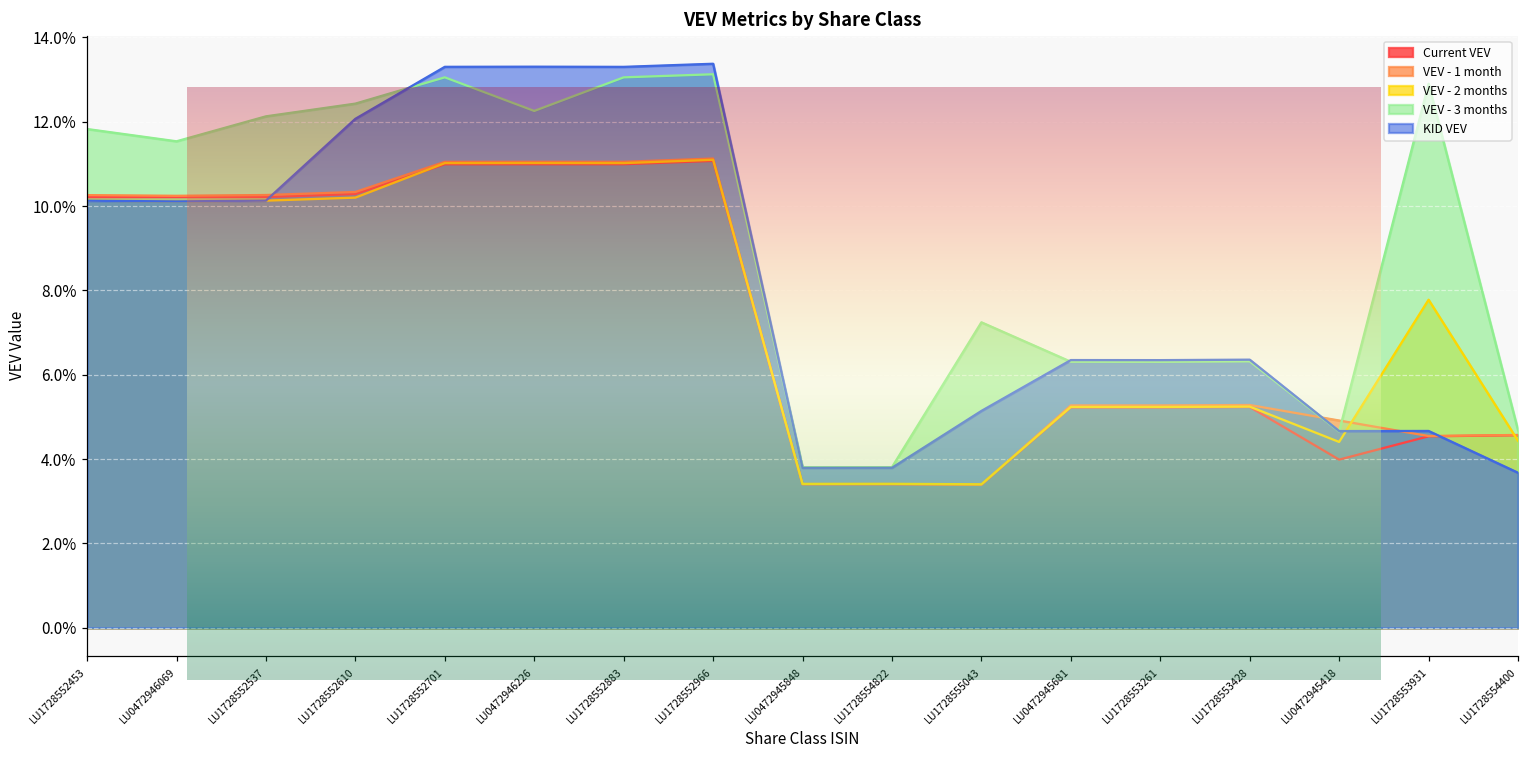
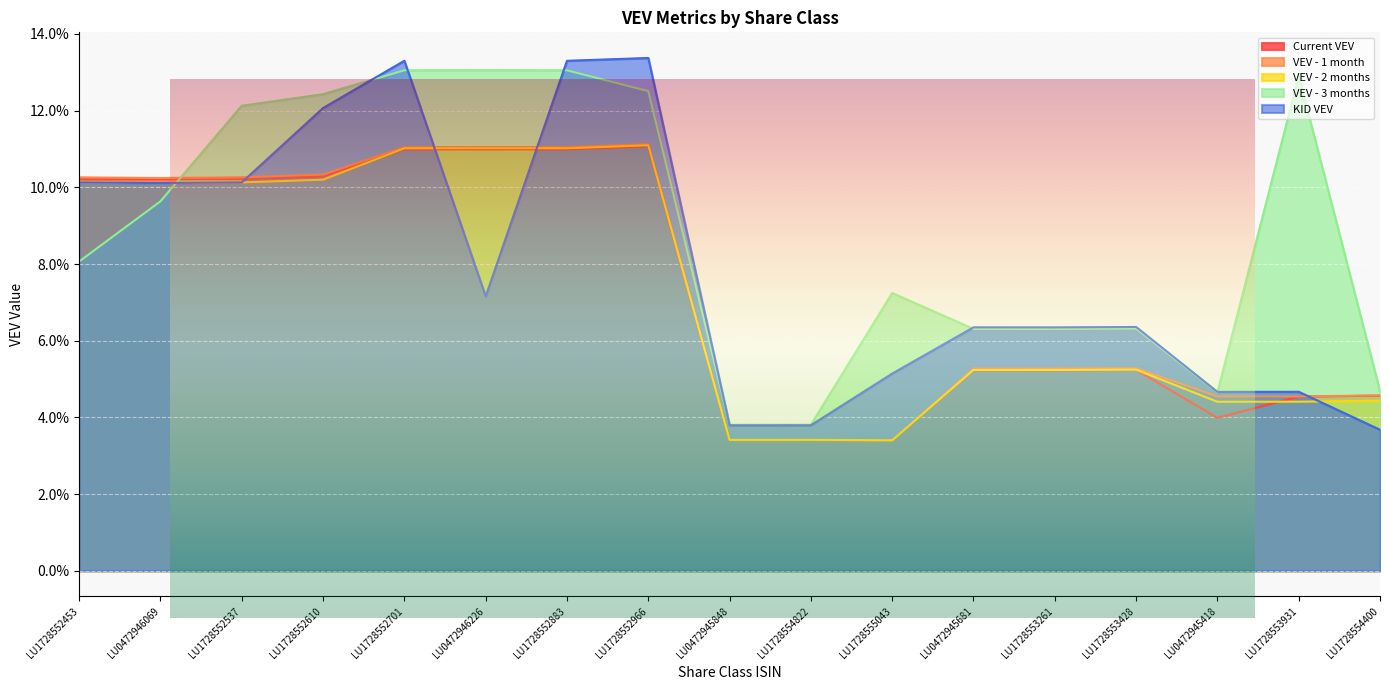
VEV Metrics by Share Class, VEV - 3 months, LU1728552453: 11.8% -> 8.1%
VEV Metrics by Share Class, VEV - 3 months, LU0472946069: 11.5% -> 9.6%
VEV Metrics by Share Class, VEV - 3 months, LU0472946226: 12.3% -> 13.1%
VEV Metrics by Share Class, KID VEV, LU0472946226: 13.3% -> 7.2%
VEV Metrics by Share Class, VEV - 3 months, LU1728552966: 13.1% -> 12.5%
VEV Metrics by Share Class, VEV - 1 month, LU0472945418: 4.9% -> 4.5%
VEV Metrics by Share Class, VEV - 2 months, LU1728553931: 7.8% -> 4.4%
